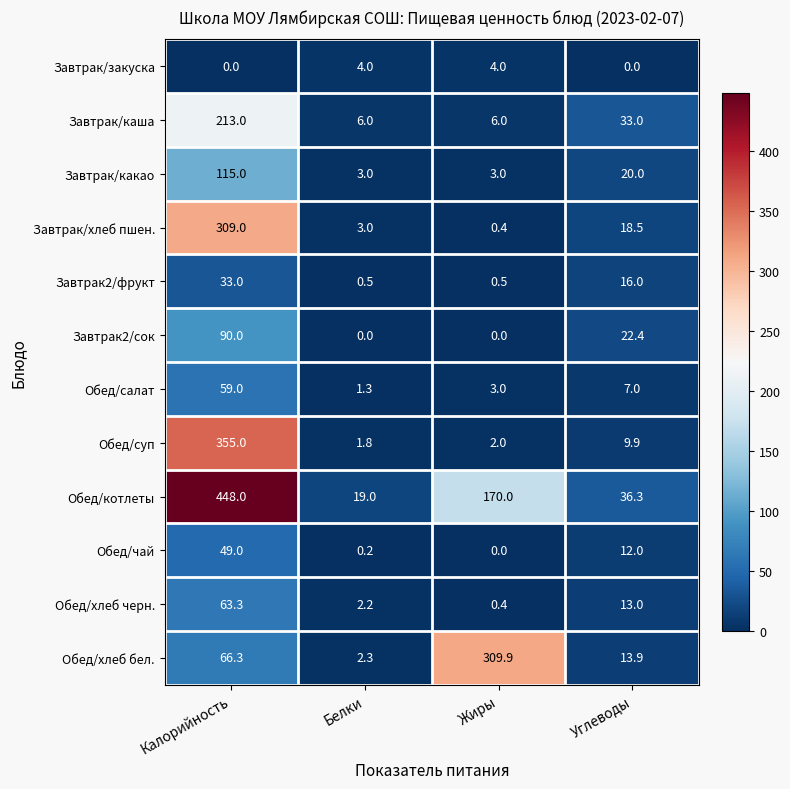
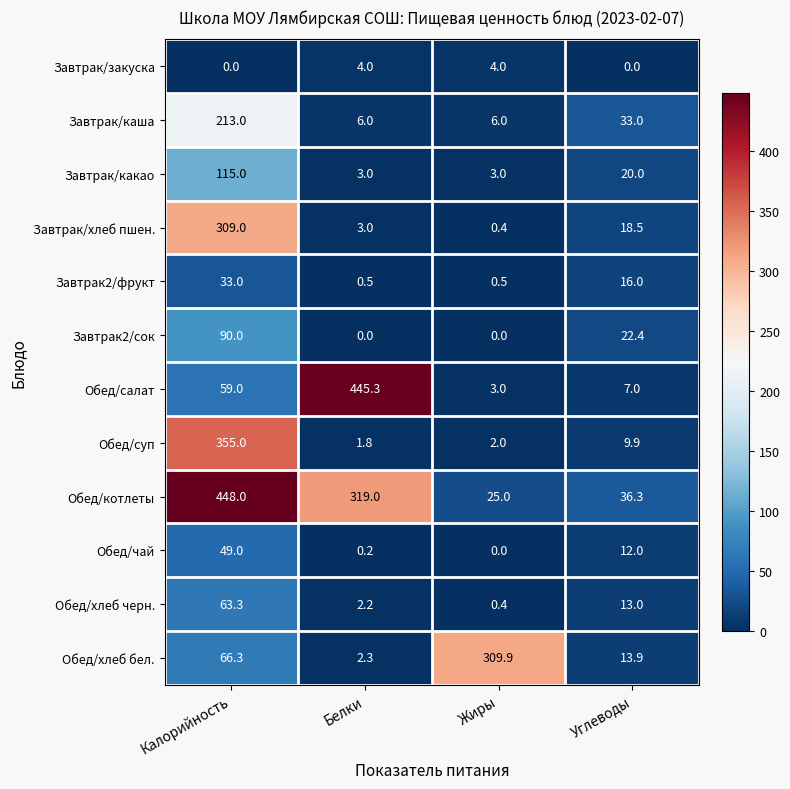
Обед/салат, Белки: 1.3 -> 445.3
Обед/котлеты, Белки: 19.0 -> 319.0
Обед/котлеты, Жиры: 170.0 -> 25.0
